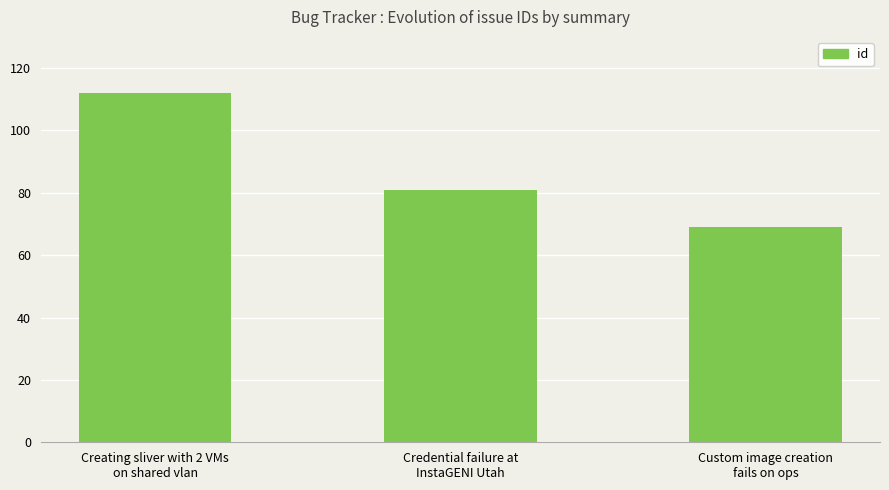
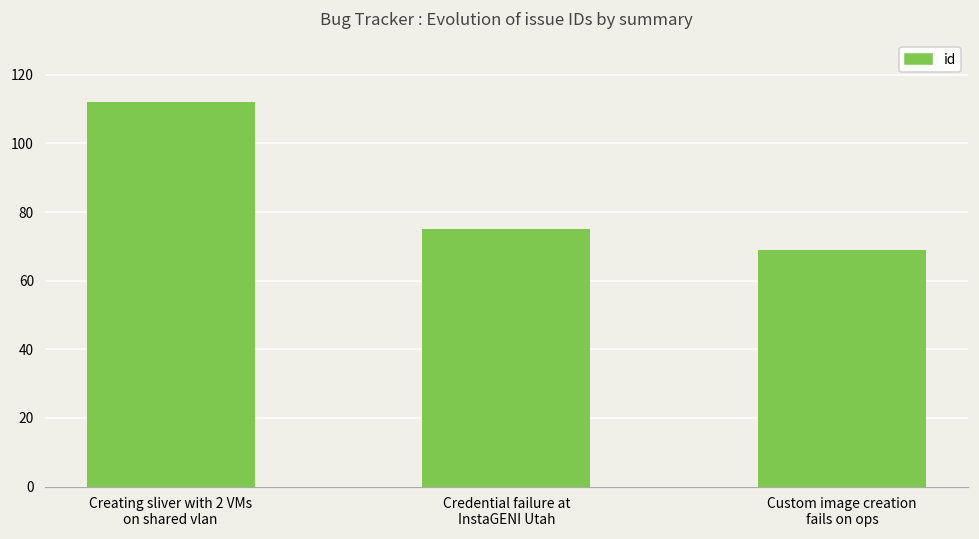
Credential failure at InstaGENI Utah: 81 -> 75
